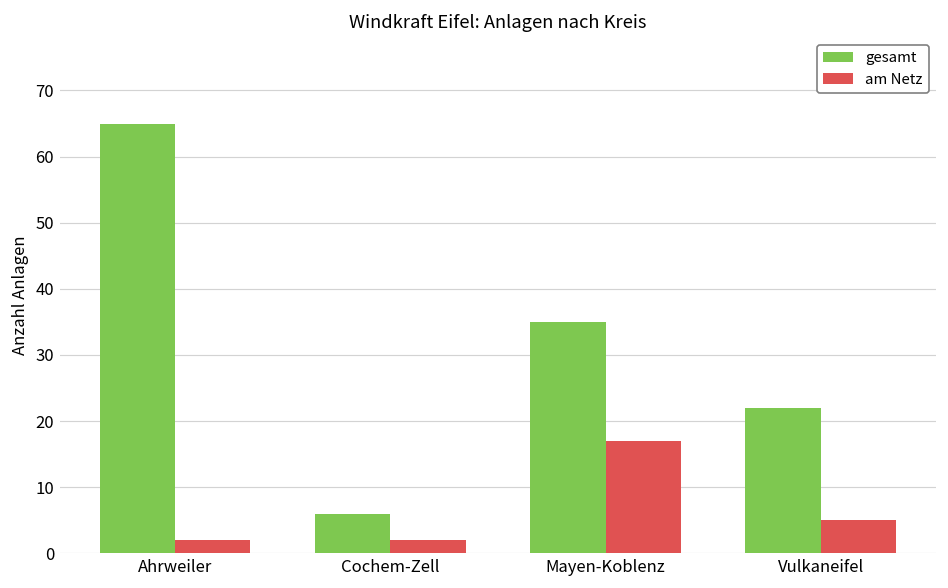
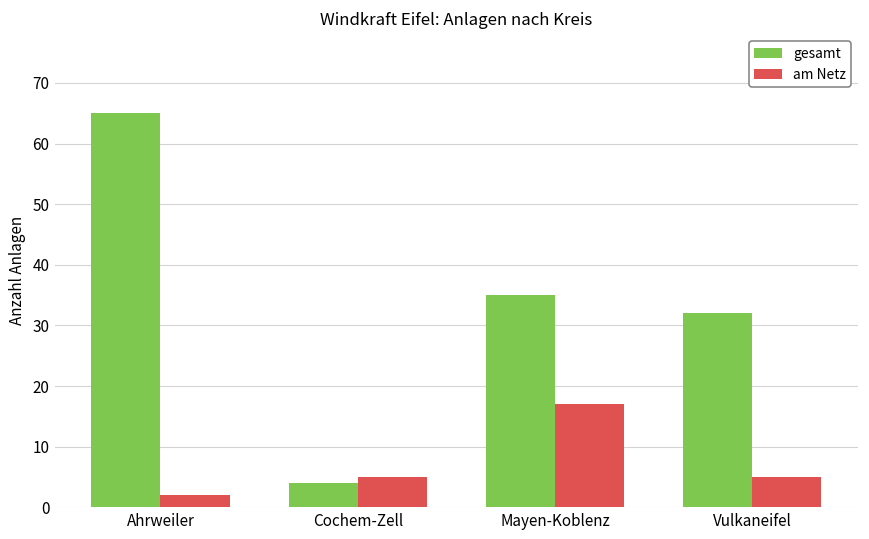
gesamt, Cochem-Zell: 6 -> 4
am Netz, Cochem-Zell: 2 -> 5
gesamt, Vulkaneifel: 22 -> 32
